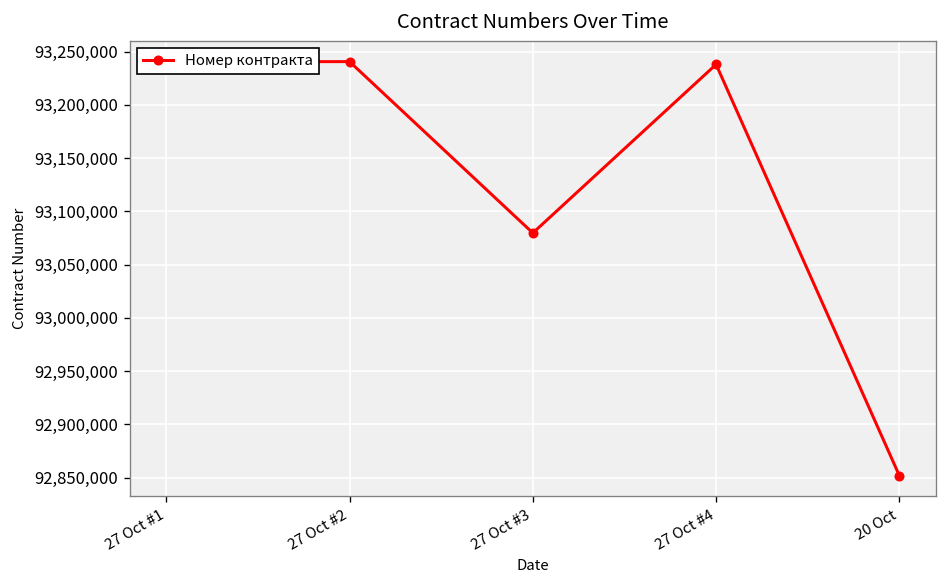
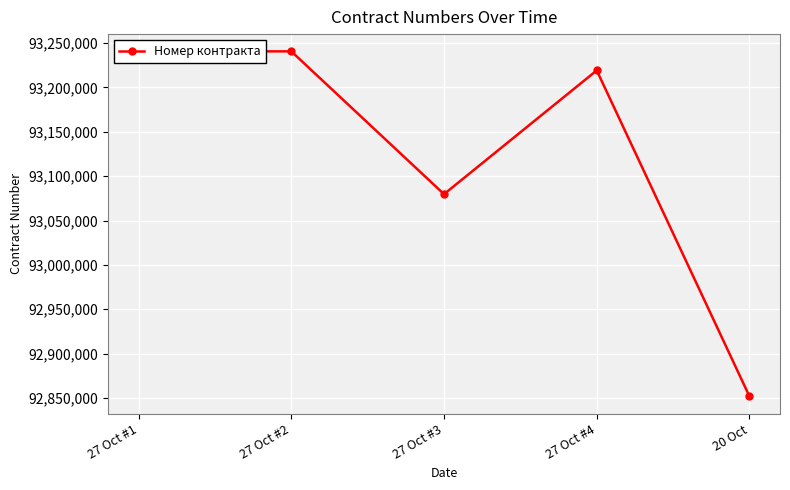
27 Oct #4: 93,240,000 -> 93,220,000
